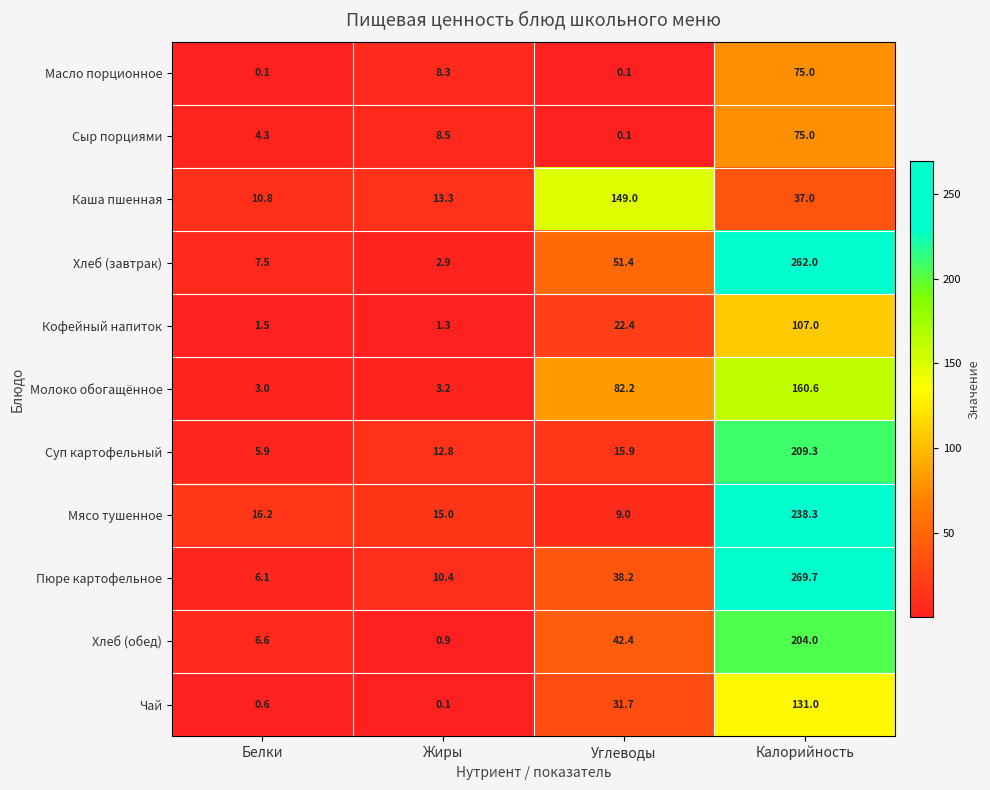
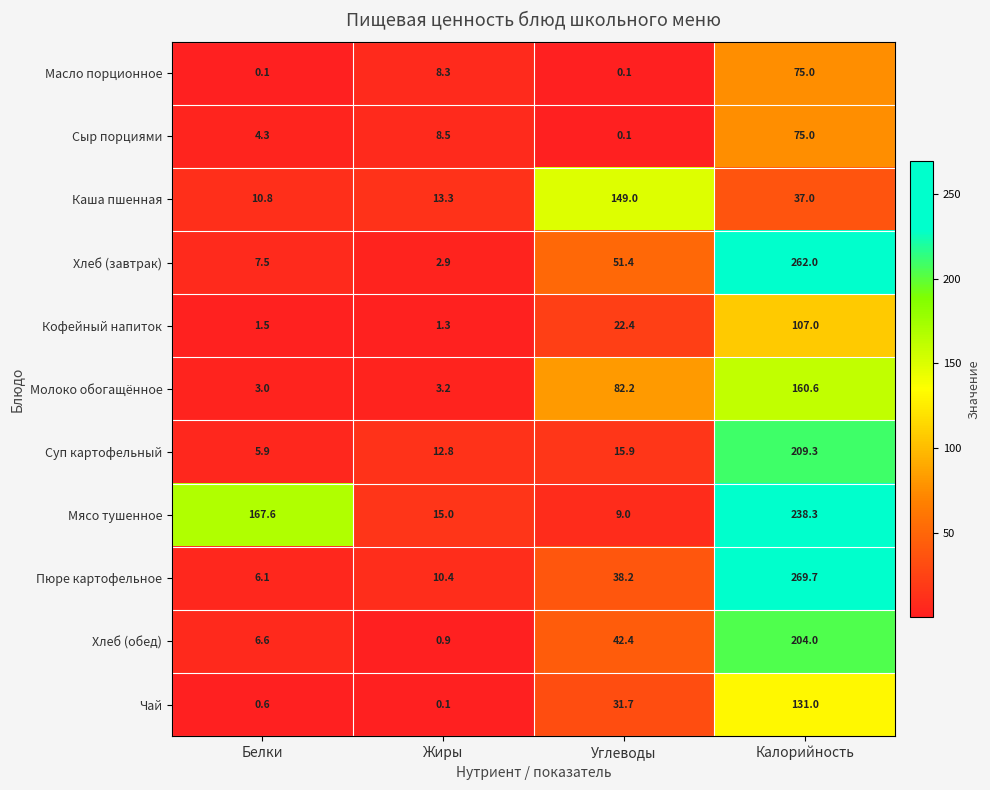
Мясо тушенное, Белки: 16.2 -> 167.6
